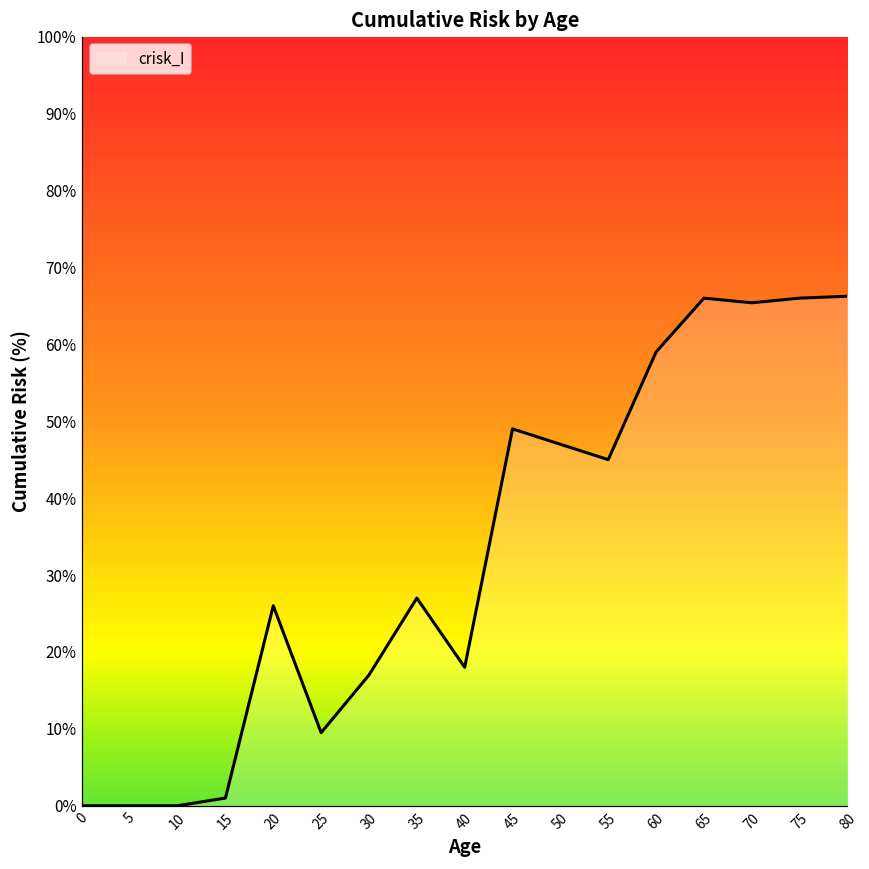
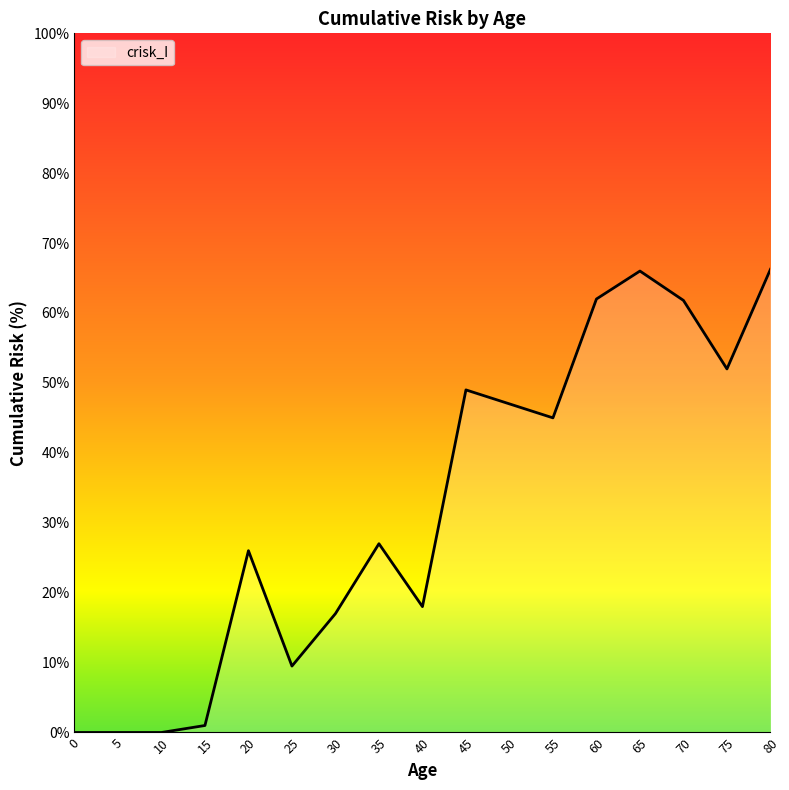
60: 59% -> 62%
70: 65% -> 62%
75: 66% -> 52%
